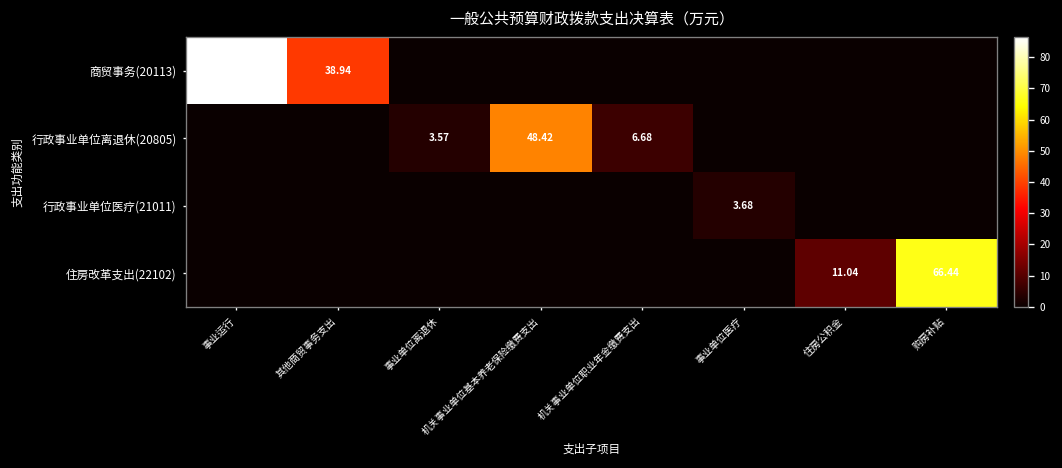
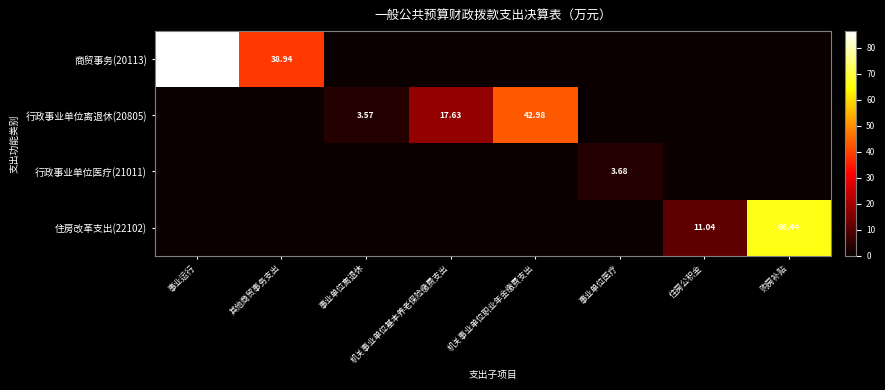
行政事业单位离退休(20805), 机关事业单位基本养老保险缴费支出: 48.42 -> 17.63
行政事业单位离退休(20805), 机关事业单位职业年金缴费支出: 6.68 -> 42.98
